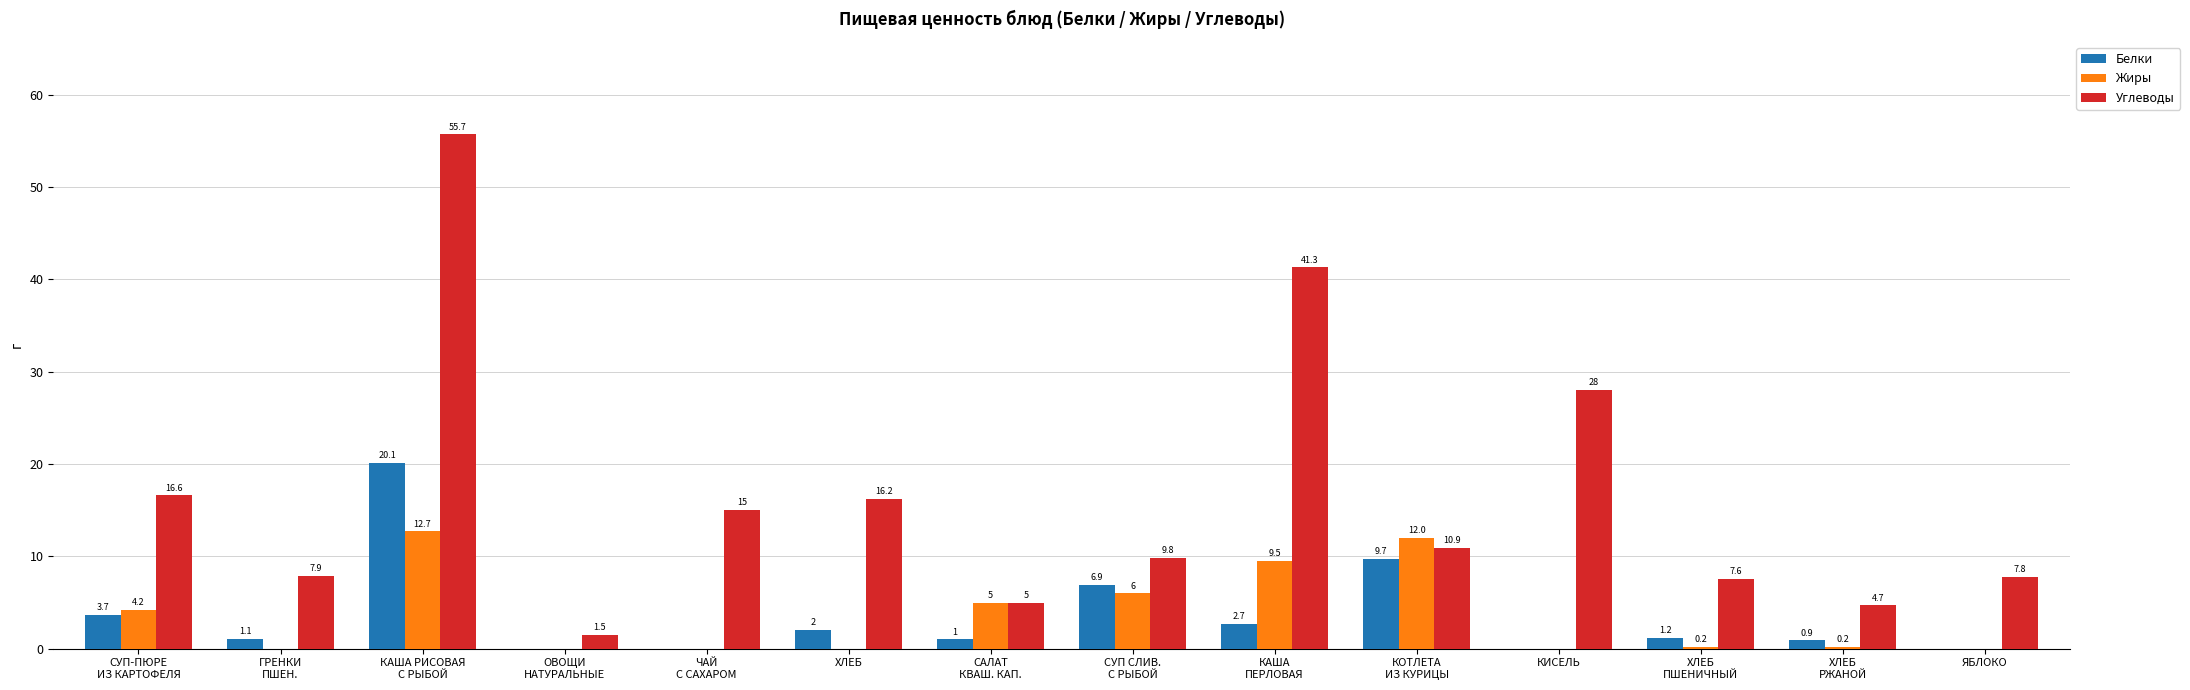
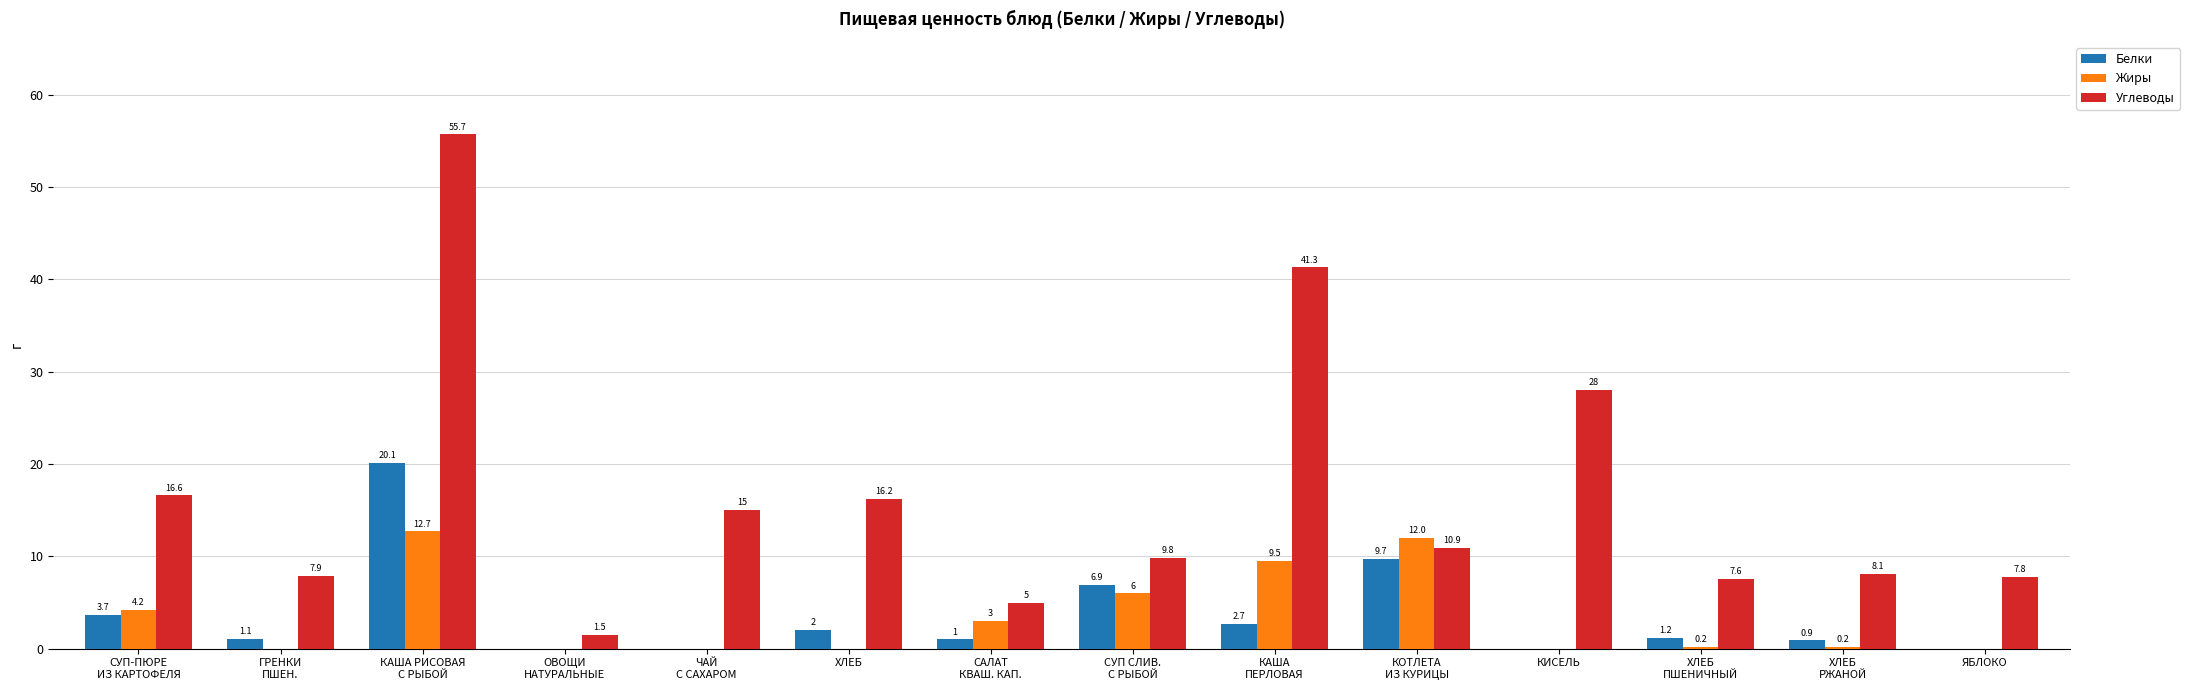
Жиры, САЛАТ КВАШ. КАП.: 5 -> 3
Углеводы, ХЛЕБ РЖАНОЙ: 4.7 -> 8.1
